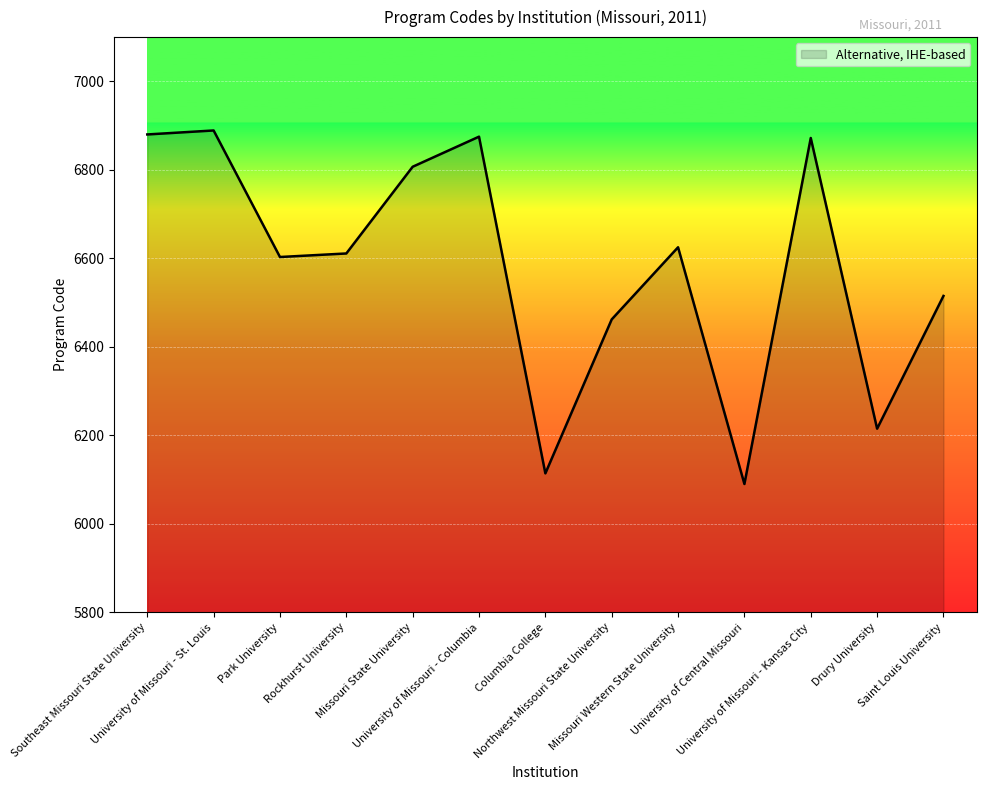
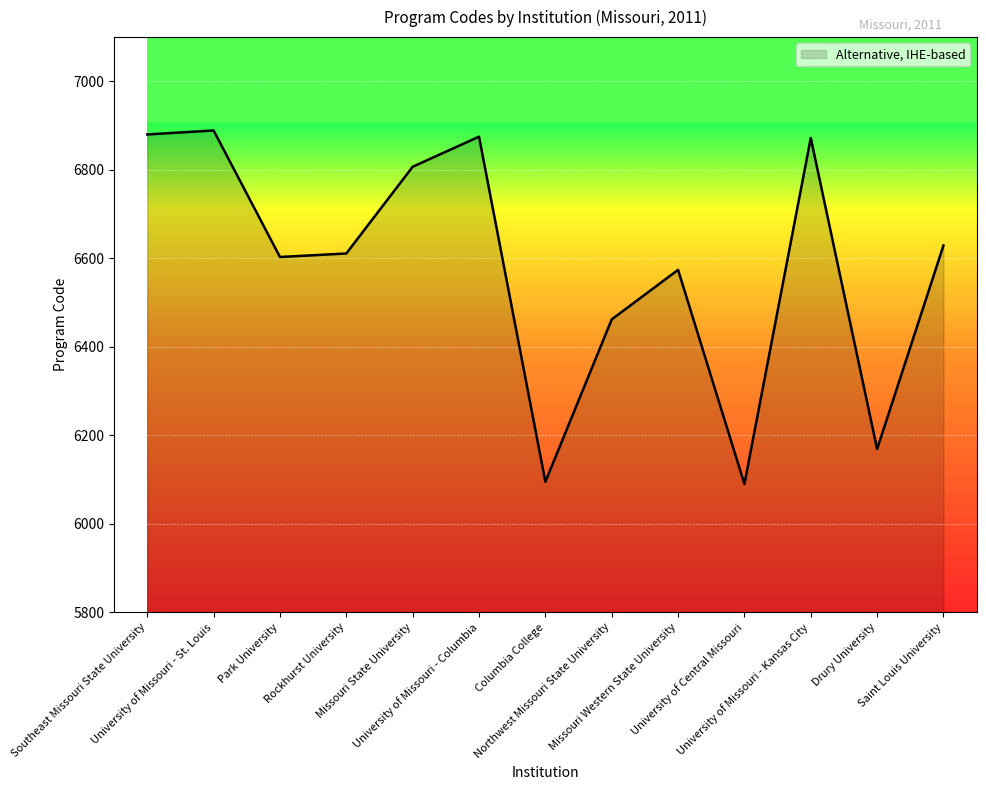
Columbia College: 6110 -> 6100
Missouri Western State University: 6630 -> 6570
Drury University: 6220 -> 6170
Saint Louis University: 6520 -> 6630
